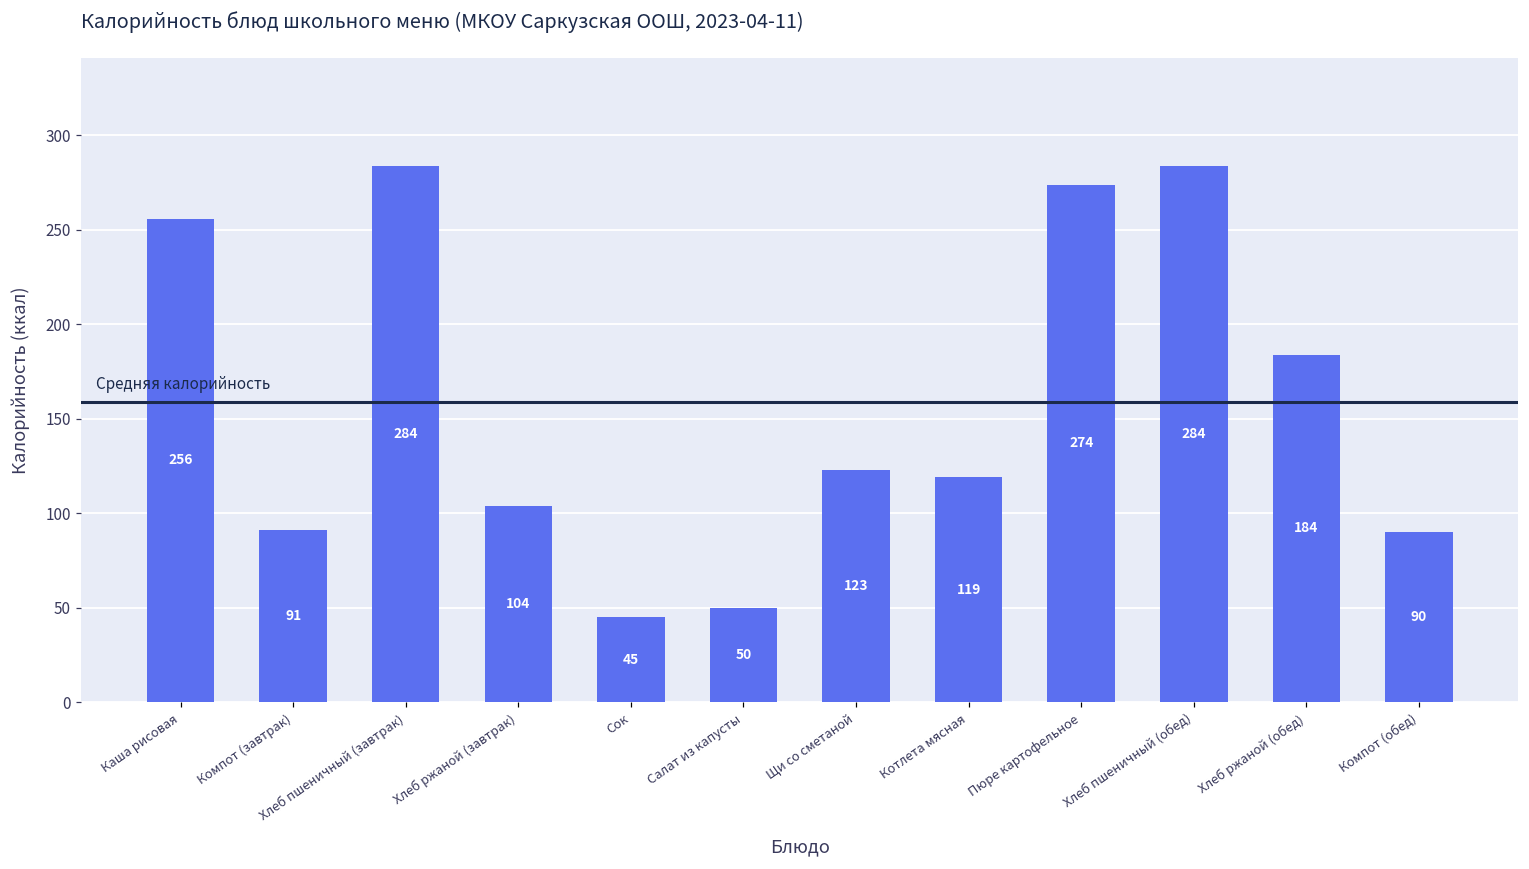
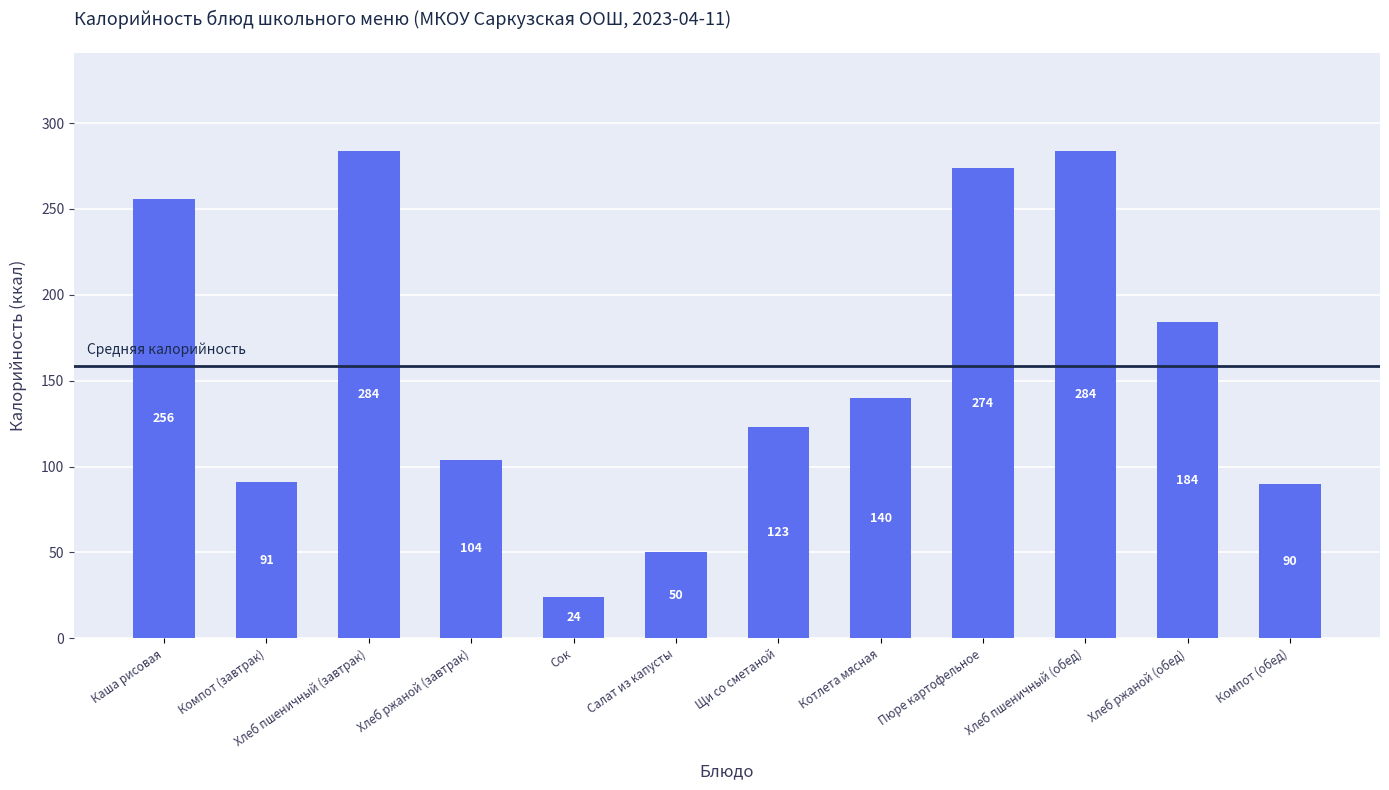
Сок: 45 -> 24
Котлета мясная: 119 -> 140
